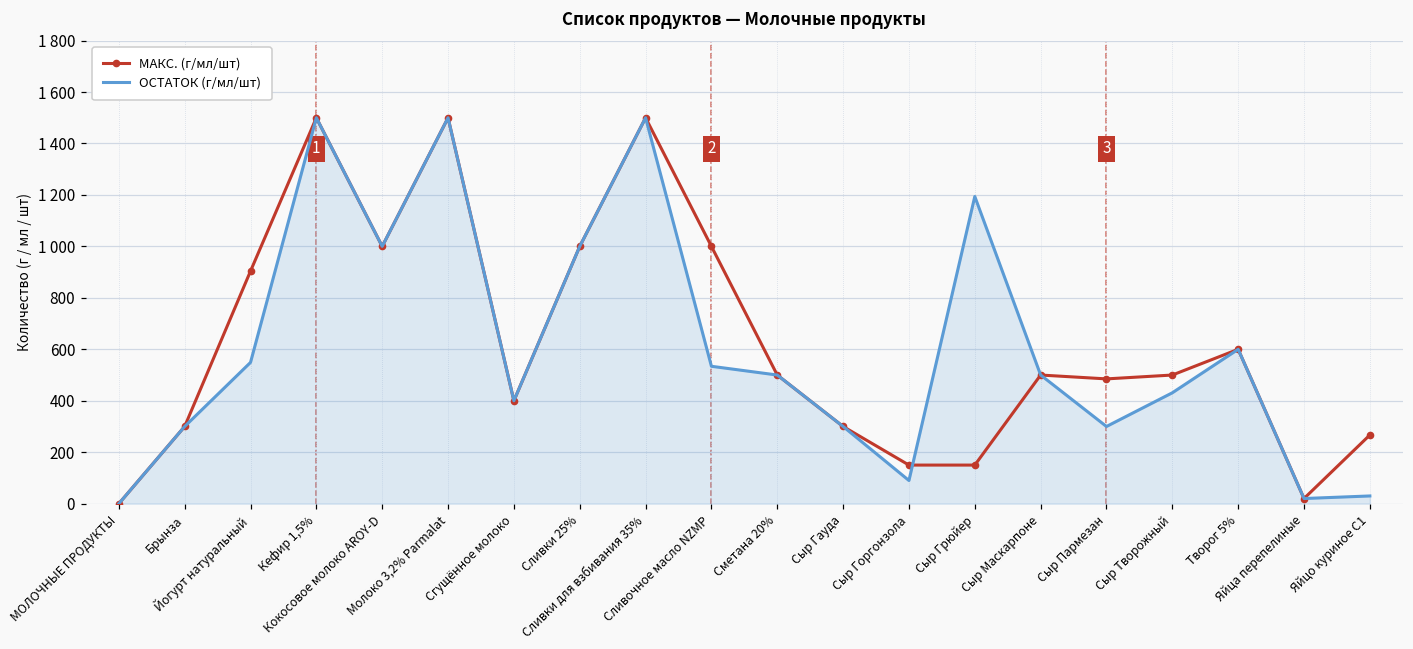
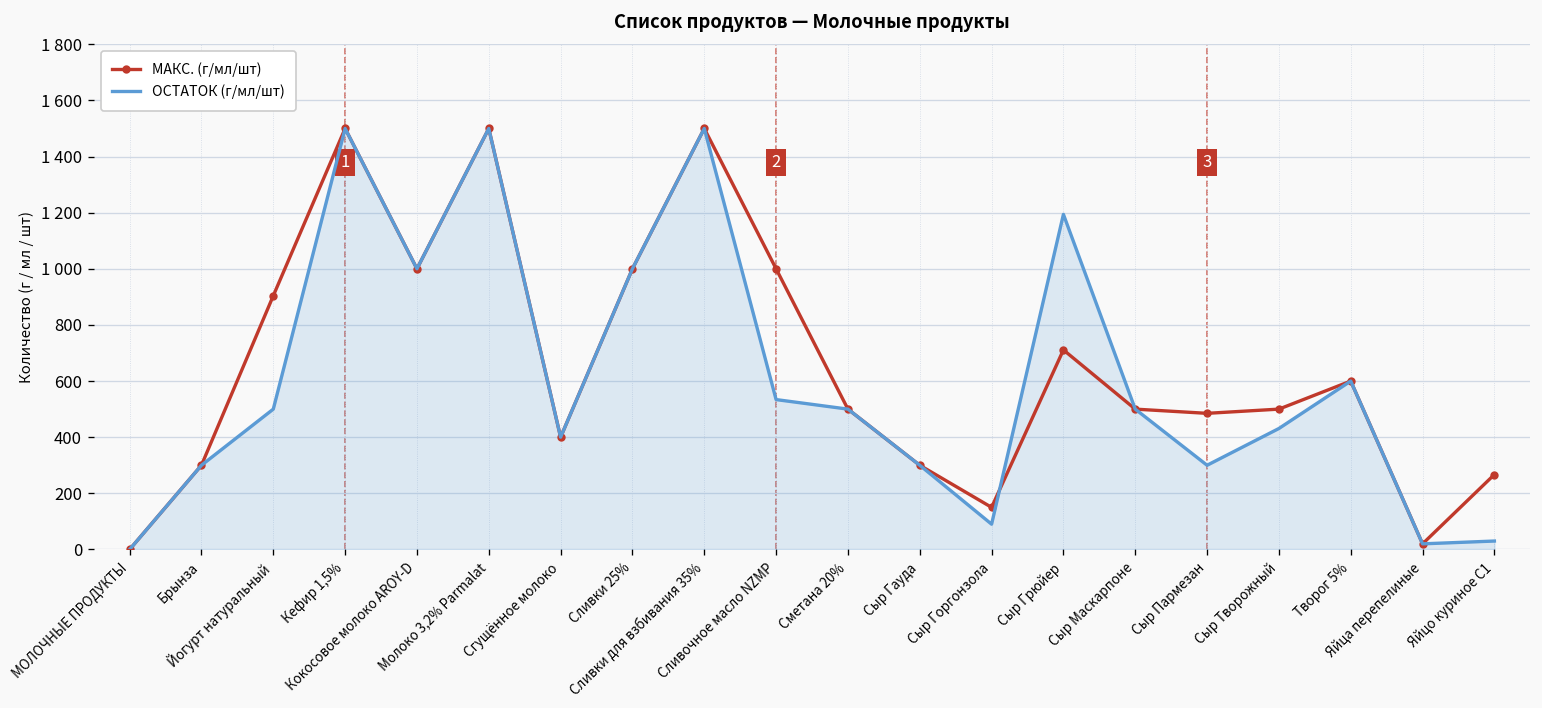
ОСТАТОК (г/мл/шт), Йогурт натуральный: 550 -> 500
МАКС. (г/мл/шт), Сыр Грюйер: 150 -> 710
